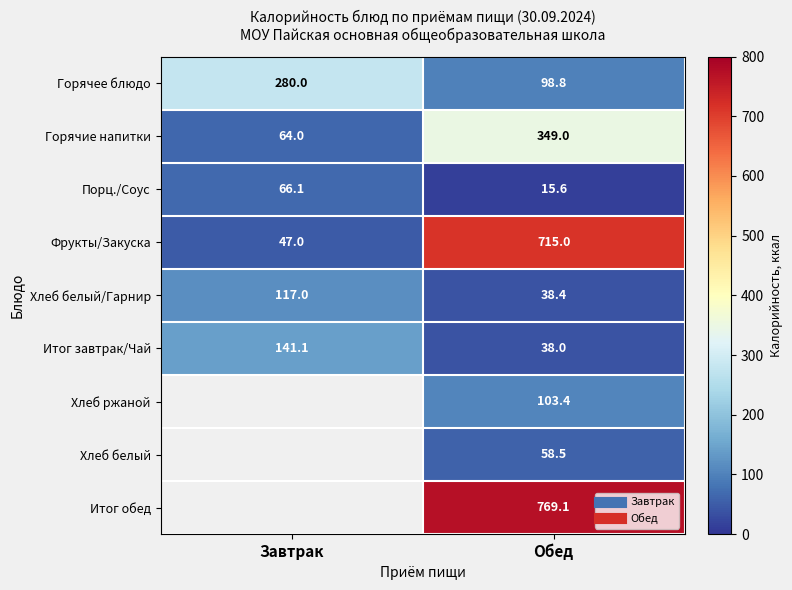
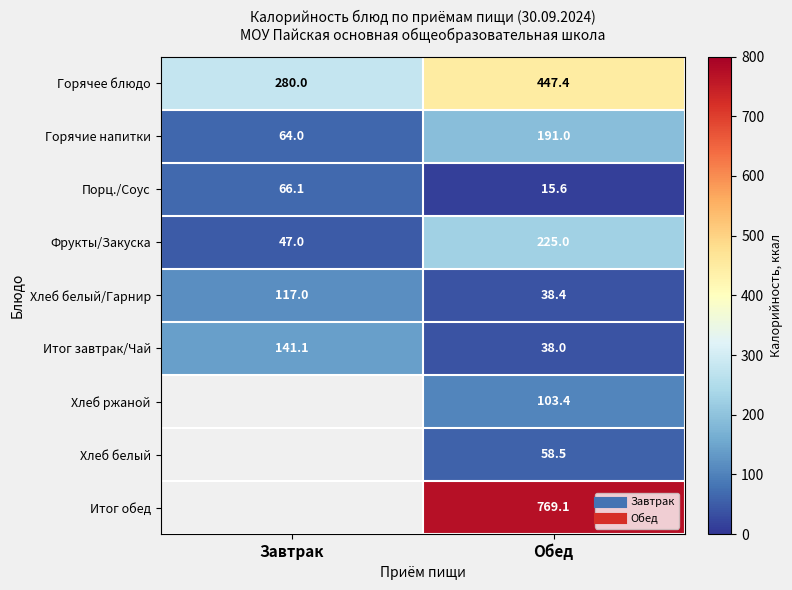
Горячее блюдо, Обед: 98.8 -> 447.4
Горячие напитки, Обед: 349.0 -> 191.0
Фрукты/Закуска, Обед: 715.0 -> 225.0
